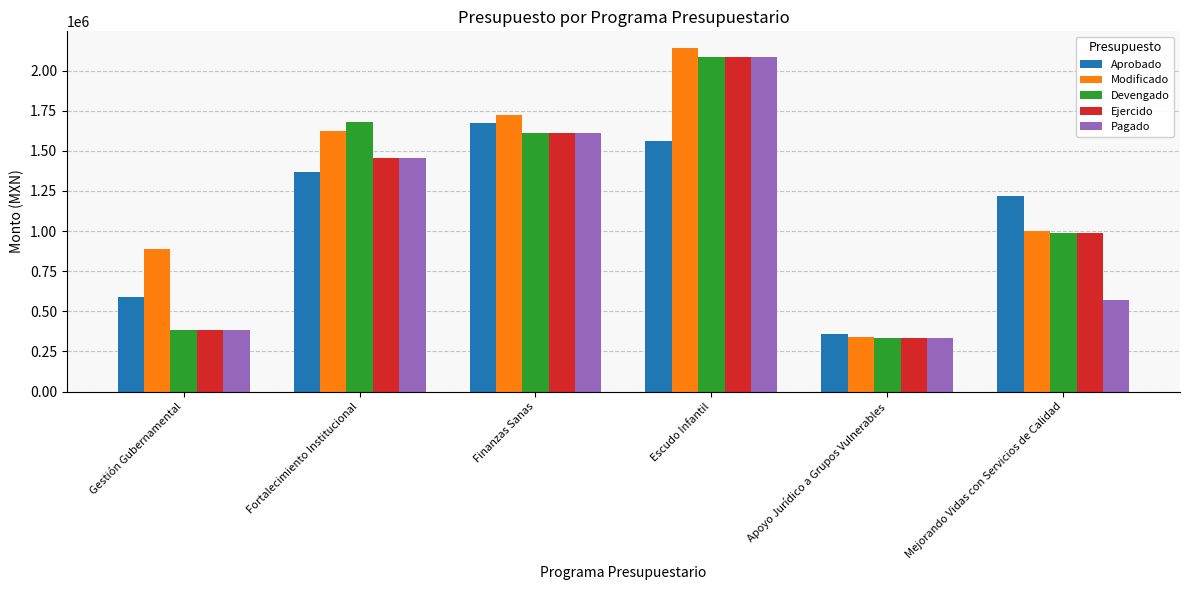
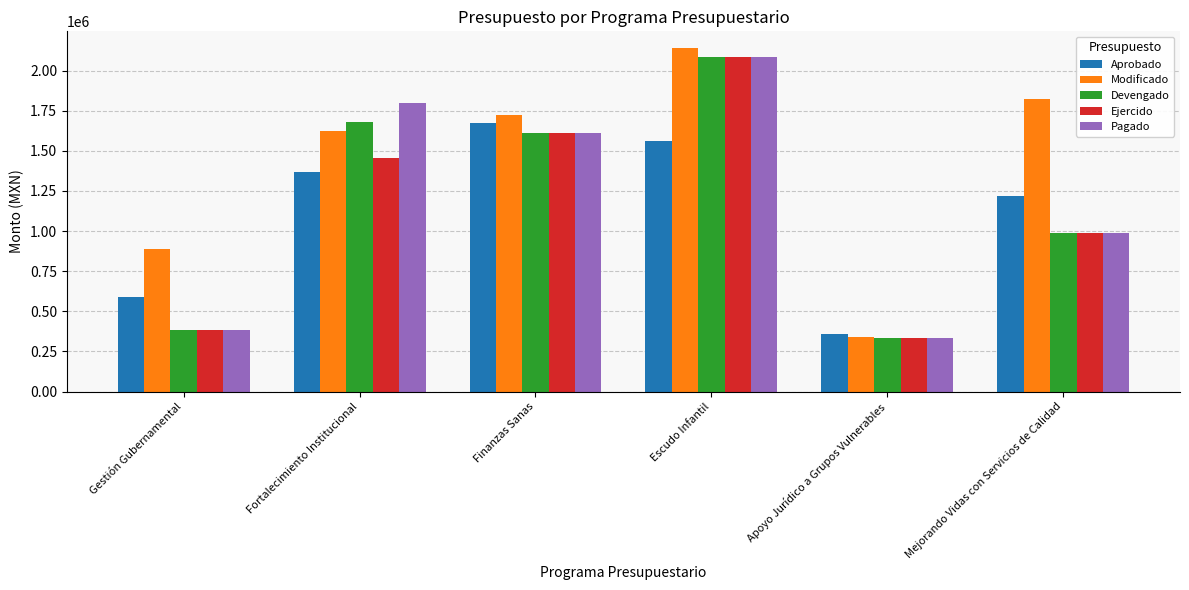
Pagado, Fortalecimiento Institucional: 1450000 -> 1800000
Modificado, Mejorando Vidas con Servicios de Calidad: 1000000 -> 1820000
Pagado, Mejorando Vidas con Servicios de Calidad: 570000 -> 990000
